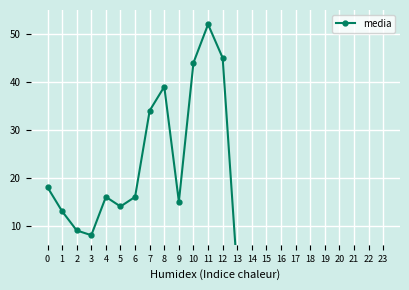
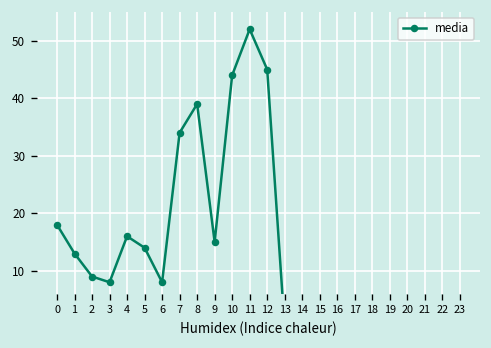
6: 16 -> 8
